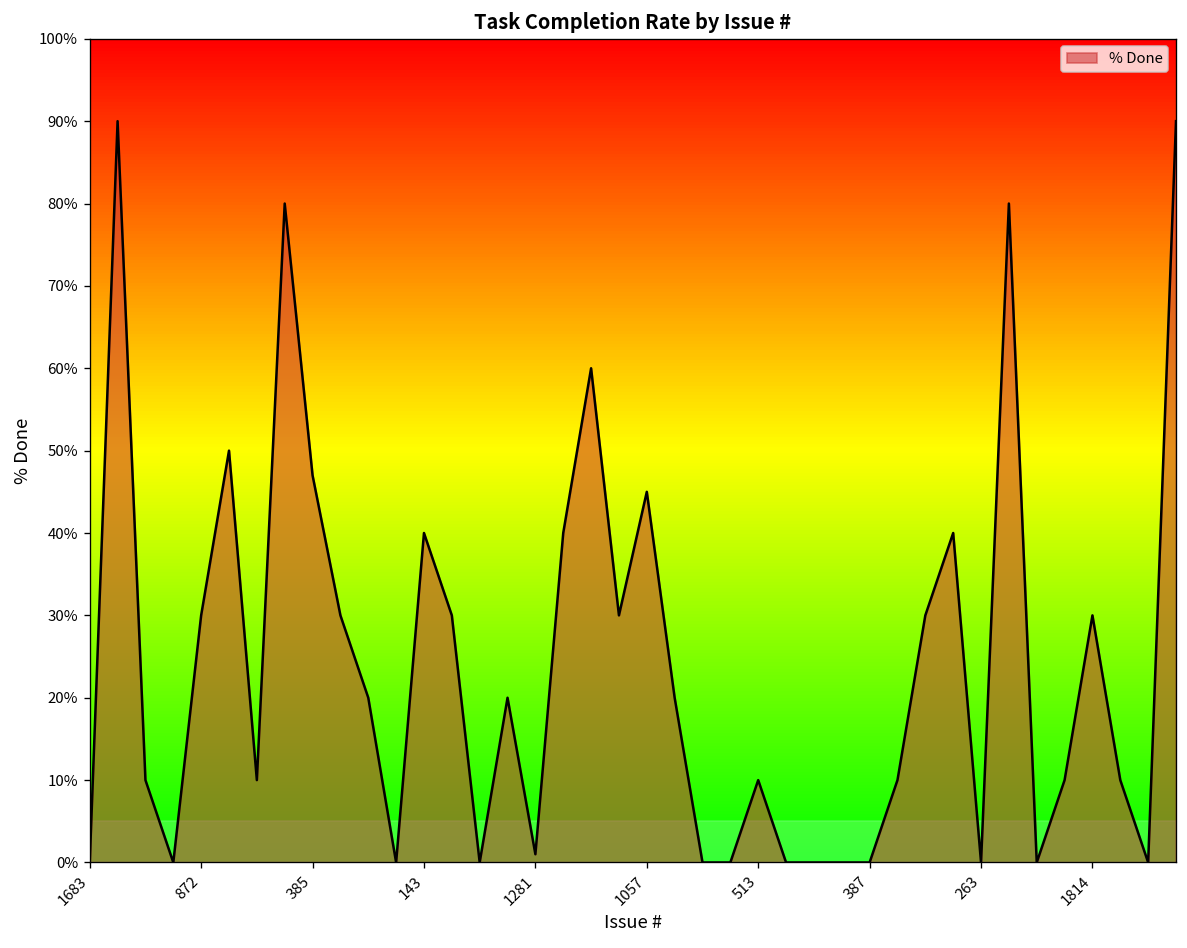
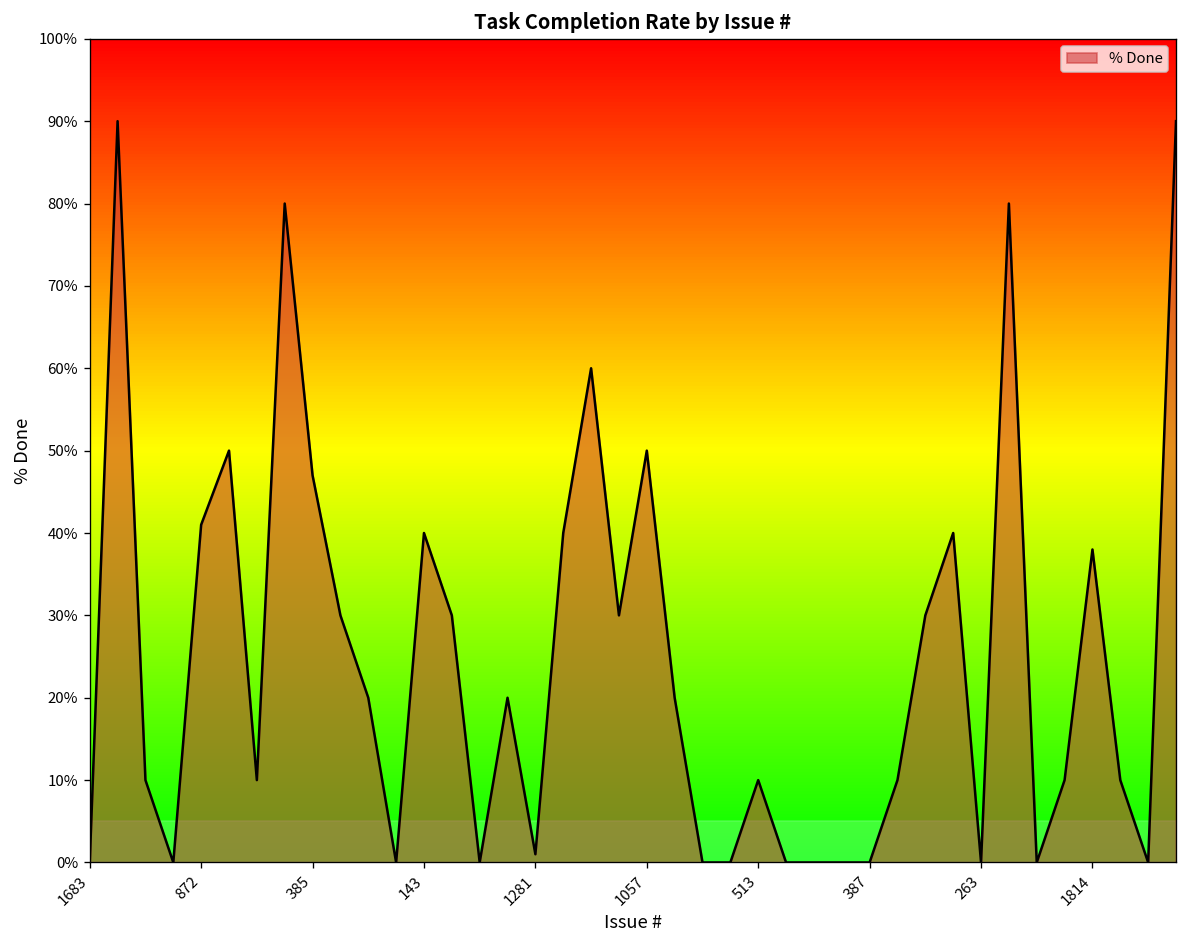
872: 30% -> 41%
1057: 45% -> 50%
1814: 30% -> 38%
